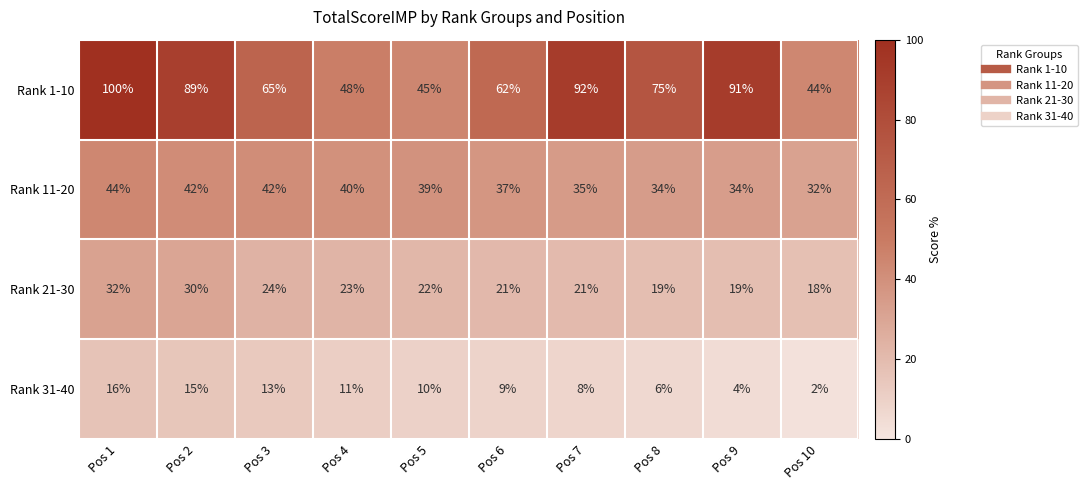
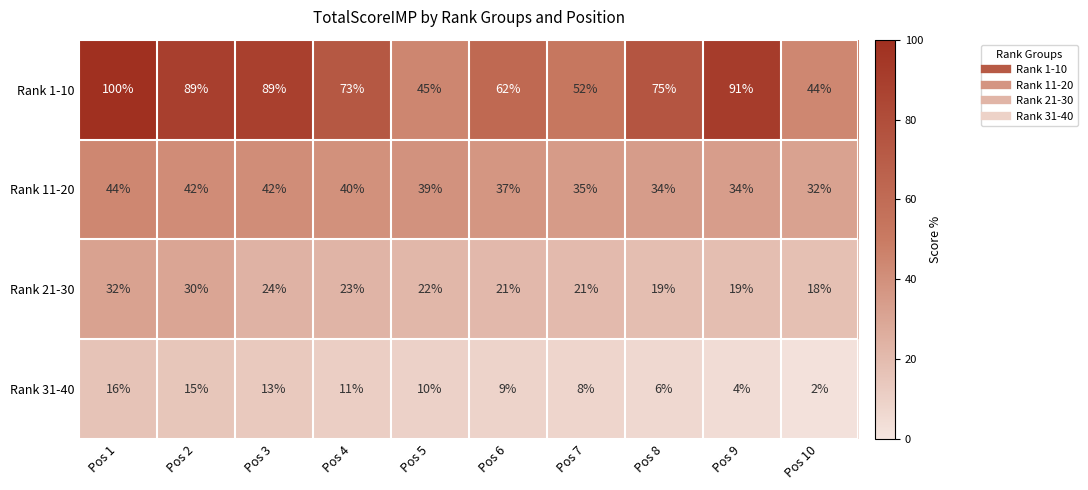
Rank 1-10, Pos 3: 65% -> 89%
Rank 1-10, Pos 4: 48% -> 73%
Rank 1-10, Pos 7: 92% -> 52%
